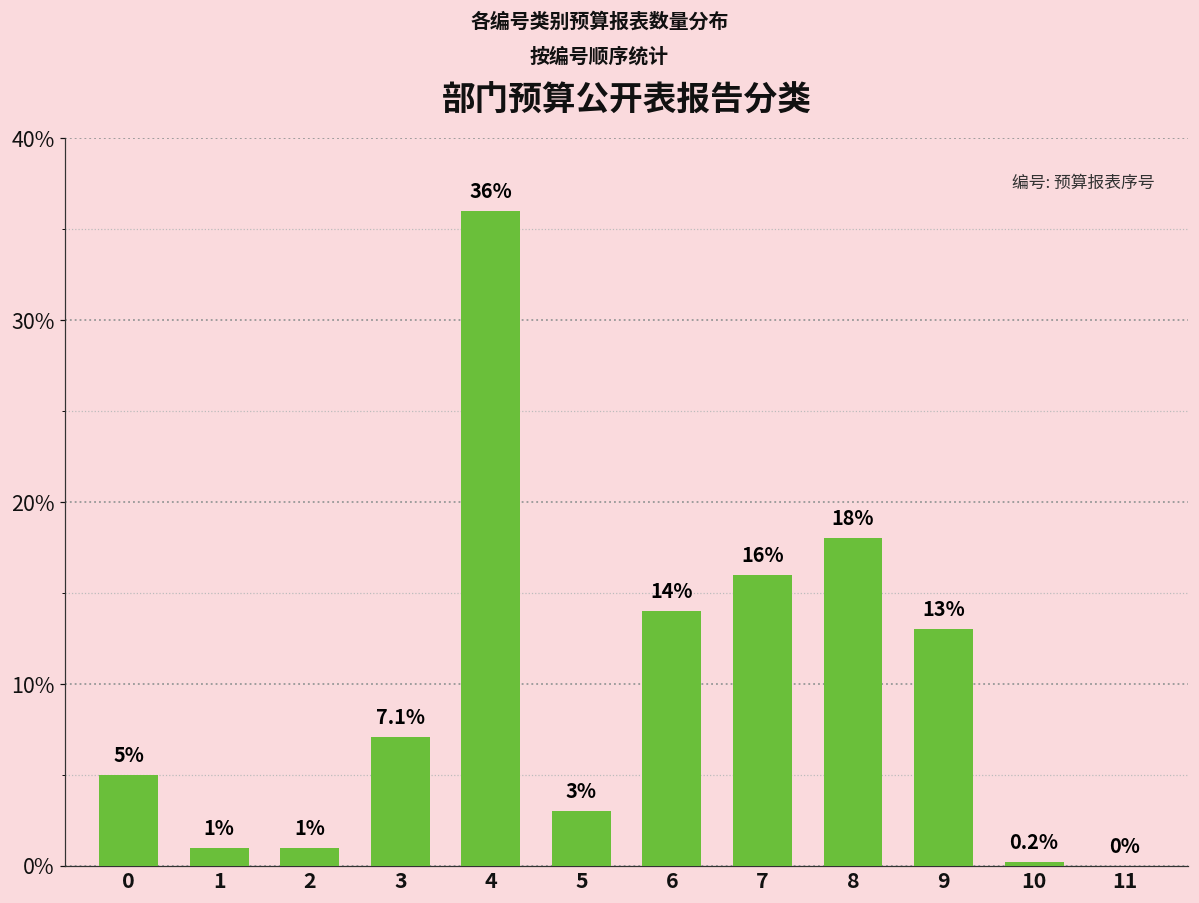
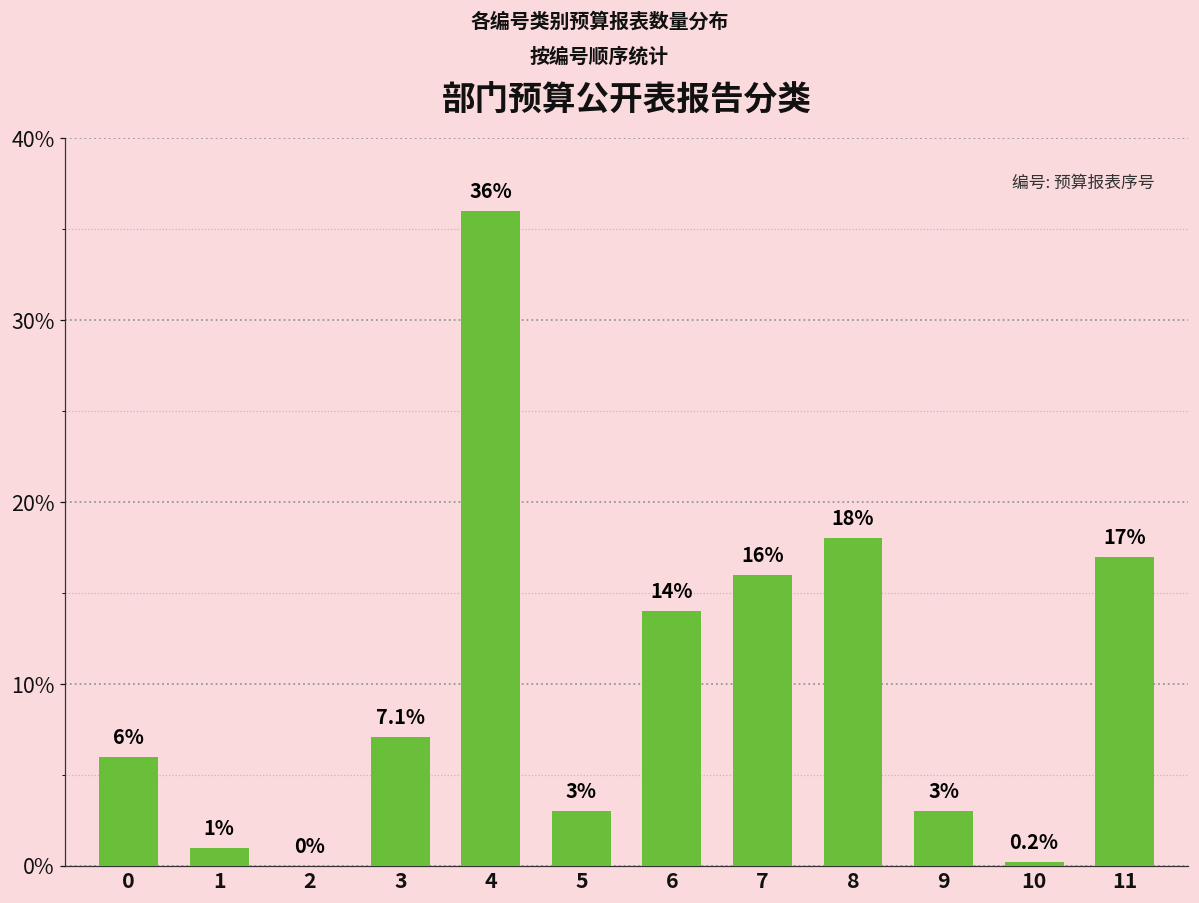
0: 5% -> 6%
2: 1% -> 0%
9: 13% -> 3%
11: 0% -> 17%
